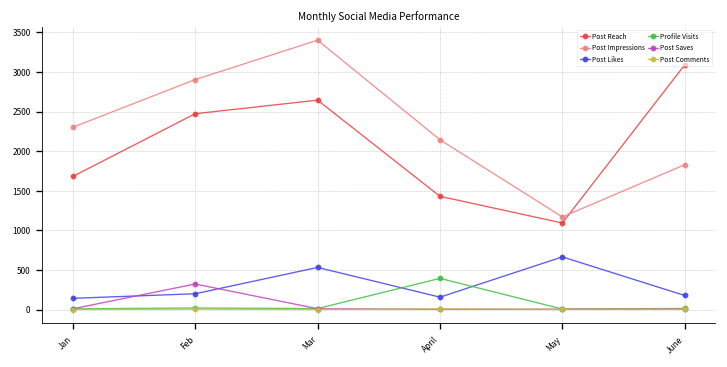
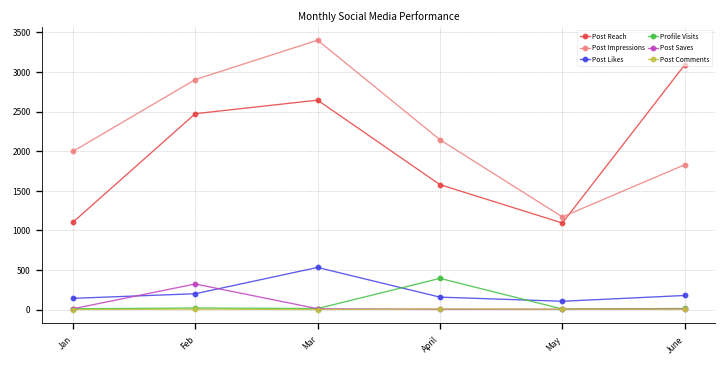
Post Reach, Jan: 1700 -> 1100
Post Impressions, Jan: 2300 -> 2000
Post Reach, April: 1400 -> 1600
Post Likes, May: 700 -> 100
